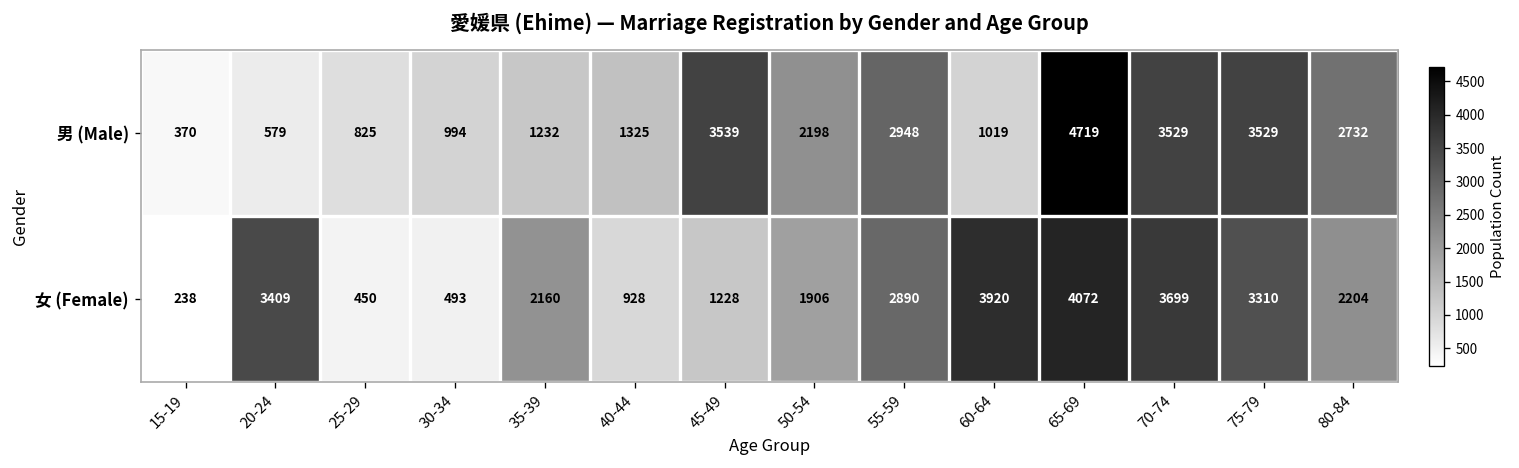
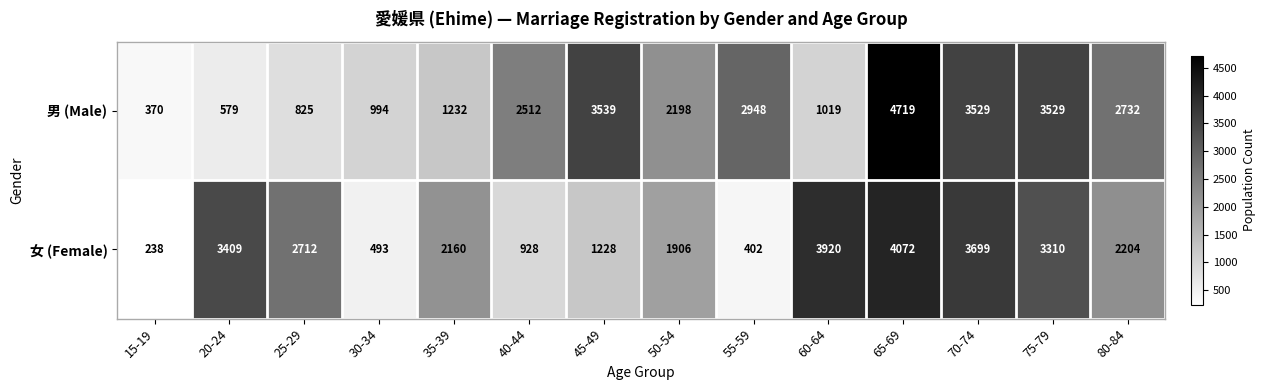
男 (Male), 40-44: 1325 -> 2512
女 (Female), 25-29: 450 -> 2712
女 (Female), 55-59: 2890 -> 402
